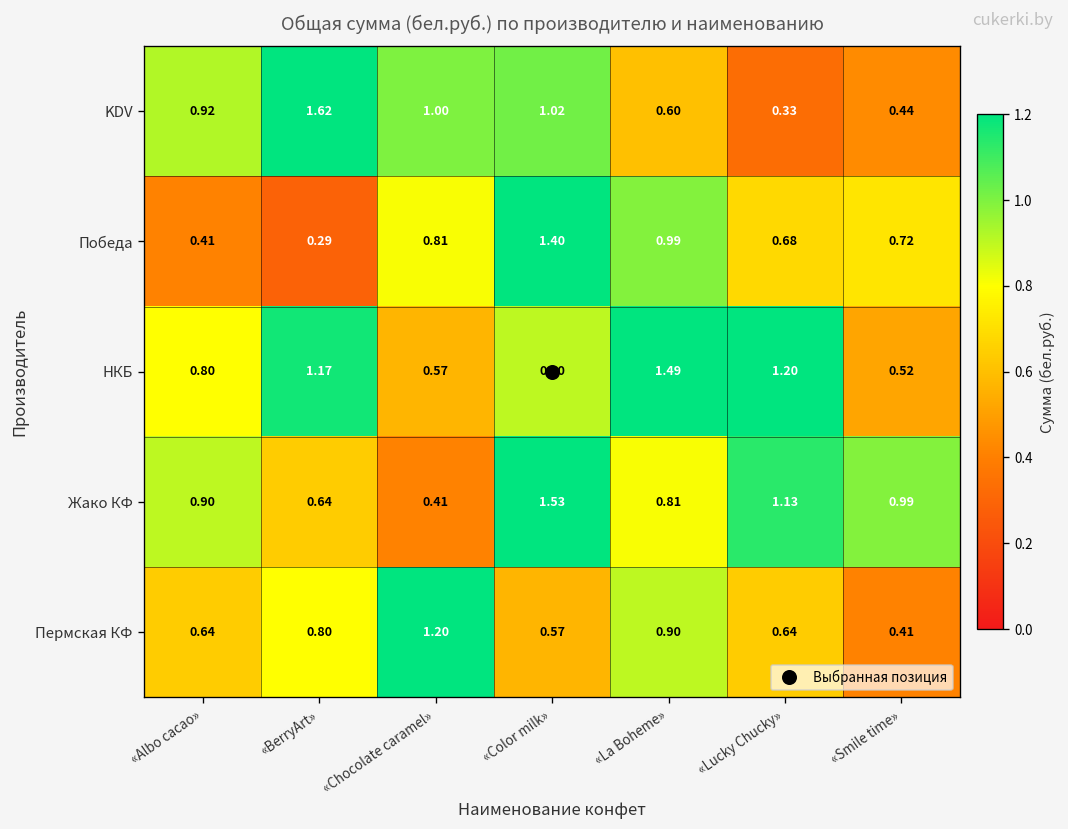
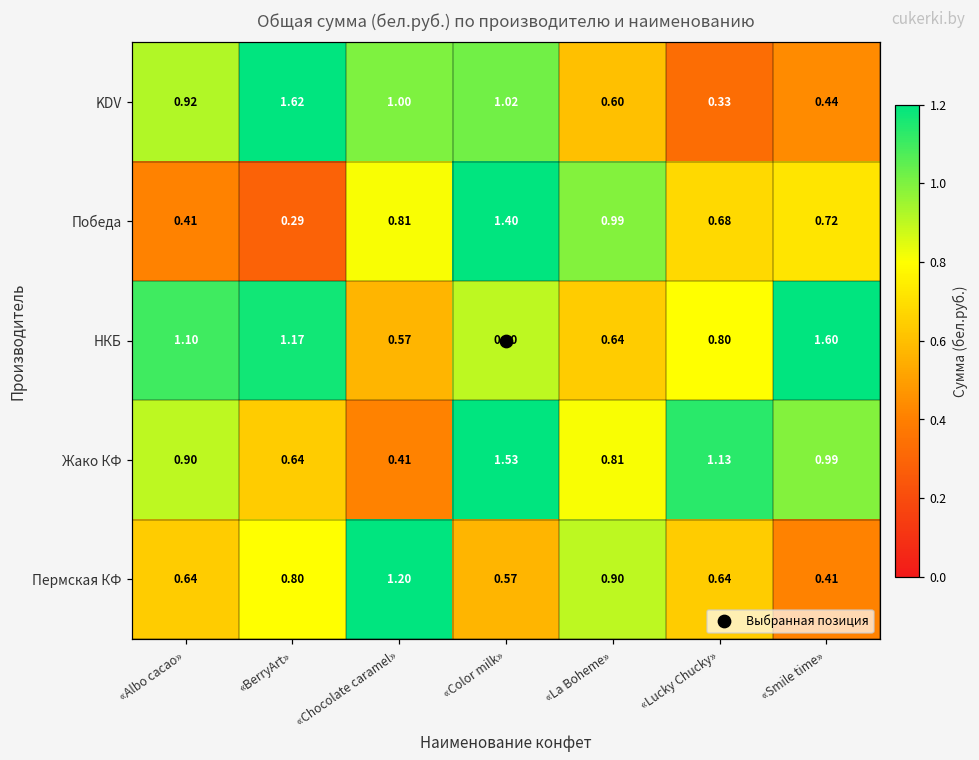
НКБ, «Albo cacao»: 0.80 -> 1.10
НКБ, «La Boheme»: 1.49 -> 0.64
НКБ, «Lucky Chucky»: 1.20 -> 0.80
НКБ, «Smile time»: 0.52 -> 1.60
